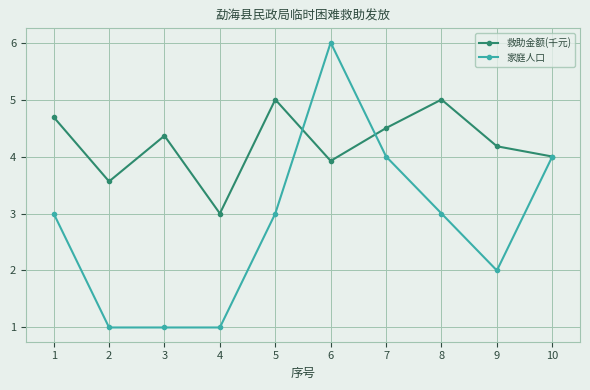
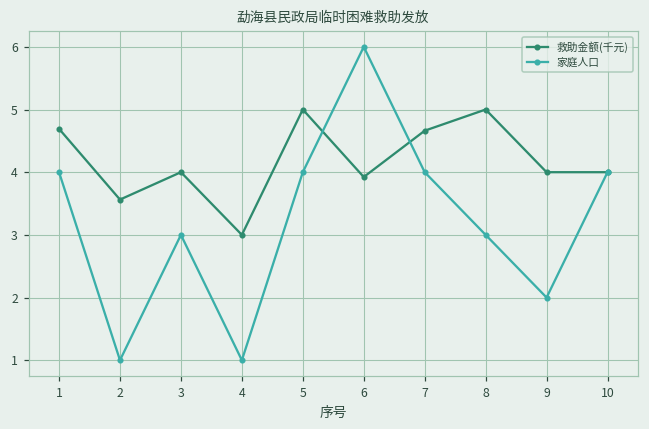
家庭人口, 1: 3 -> 4
救助金额(千元), 3: 4.4 -> 4.0
家庭人口, 3: 1 -> 3
家庭人口, 5: 3 -> 4
救助金额(千元), 7: 4.5 -> 4.7
救助金额(千元), 9: 4.2 -> 4.0
